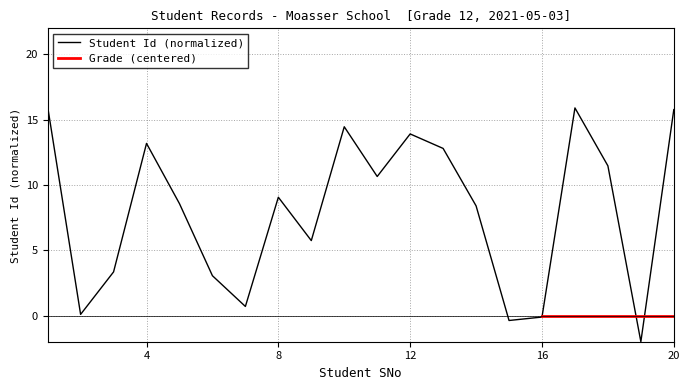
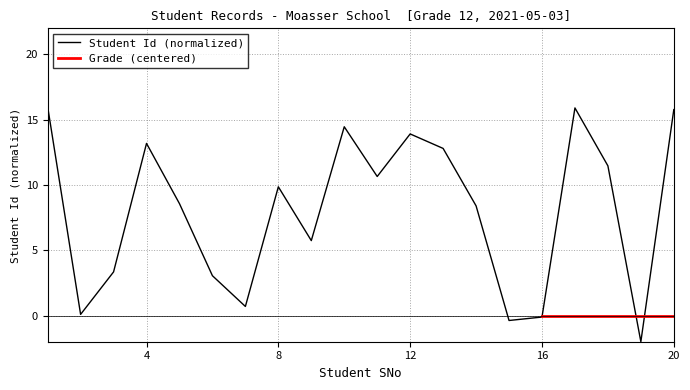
Student Id (normalized), 8: 9.1 -> 9.9
